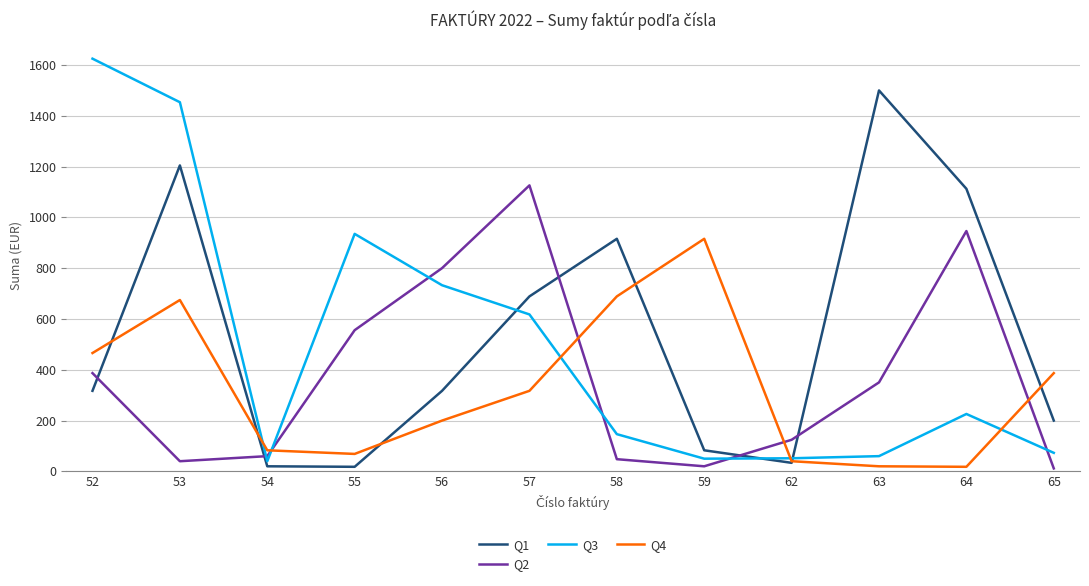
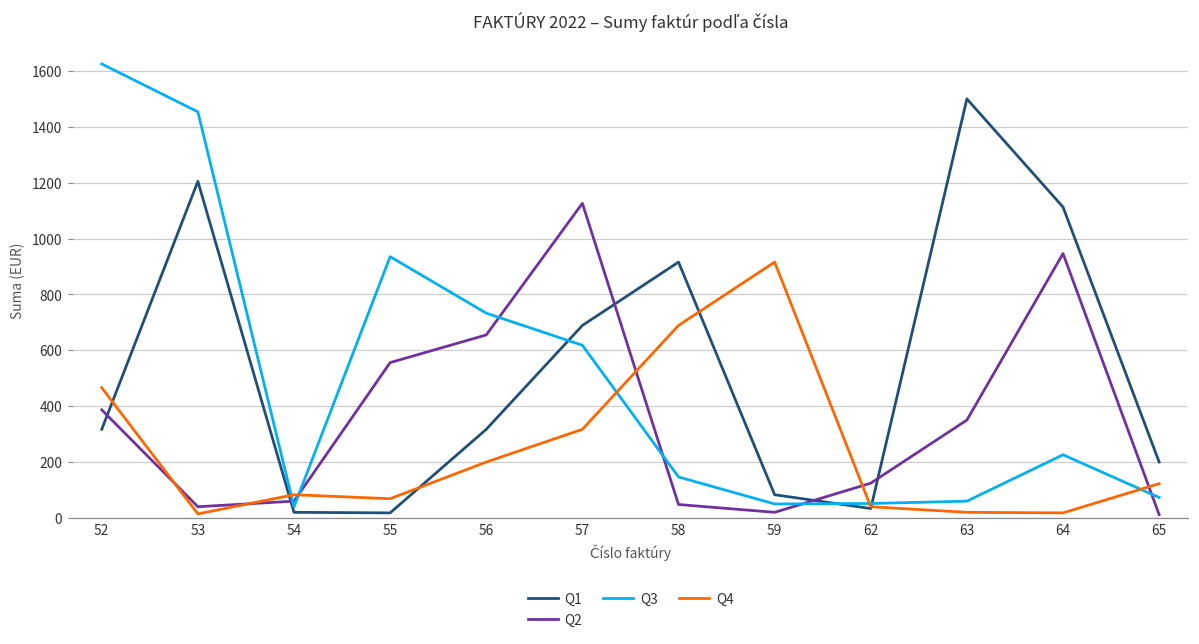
Q4, 53: 670 -> 10
Q2, 56: 800 -> 660
Q4, 65: 390 -> 120
